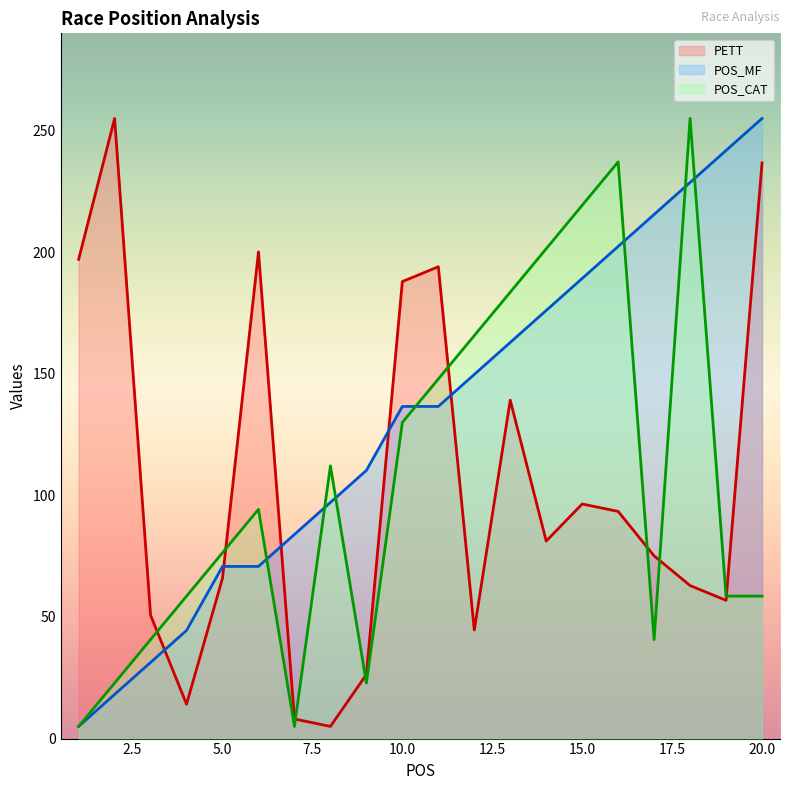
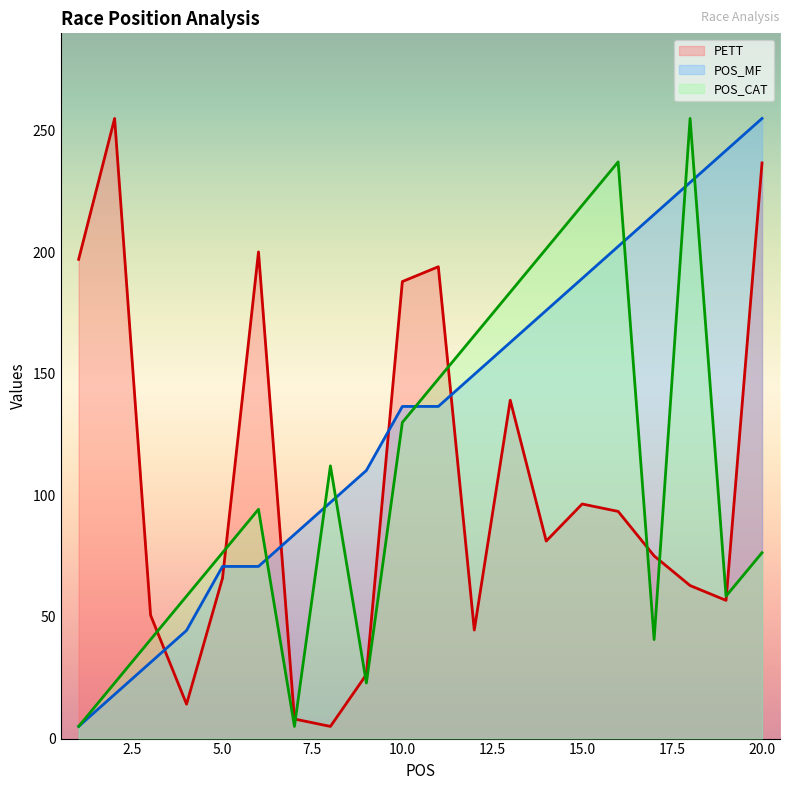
POS_CAT, 20.0: 59 -> 76
